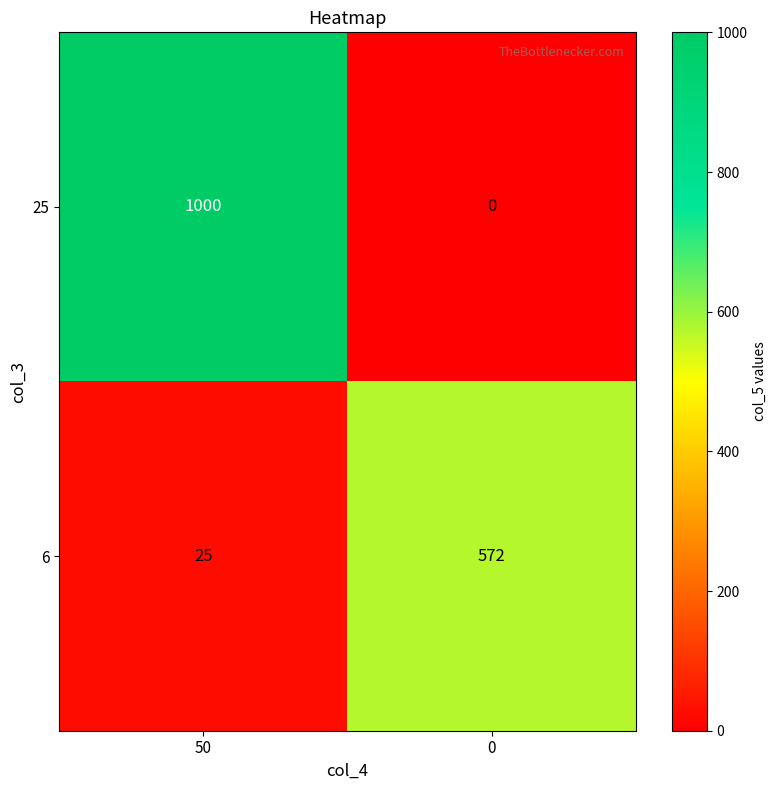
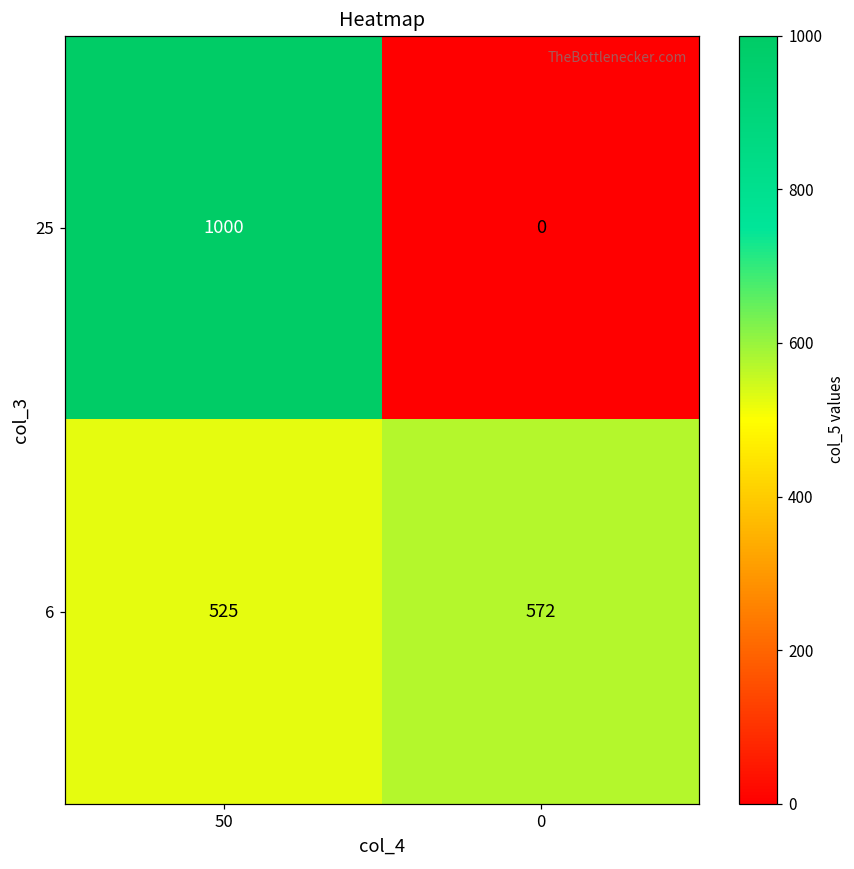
6, 50: 25 -> 525
